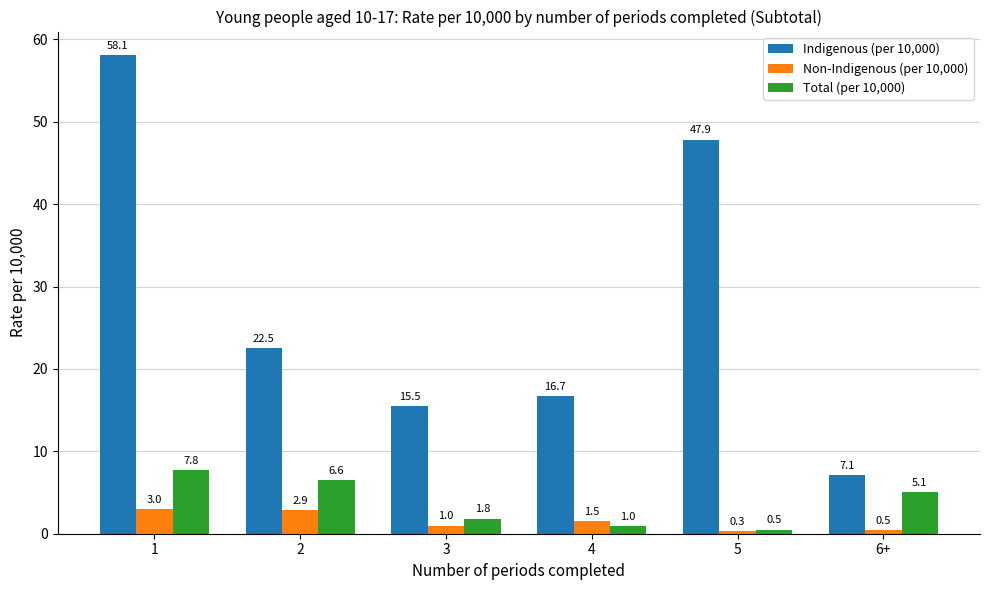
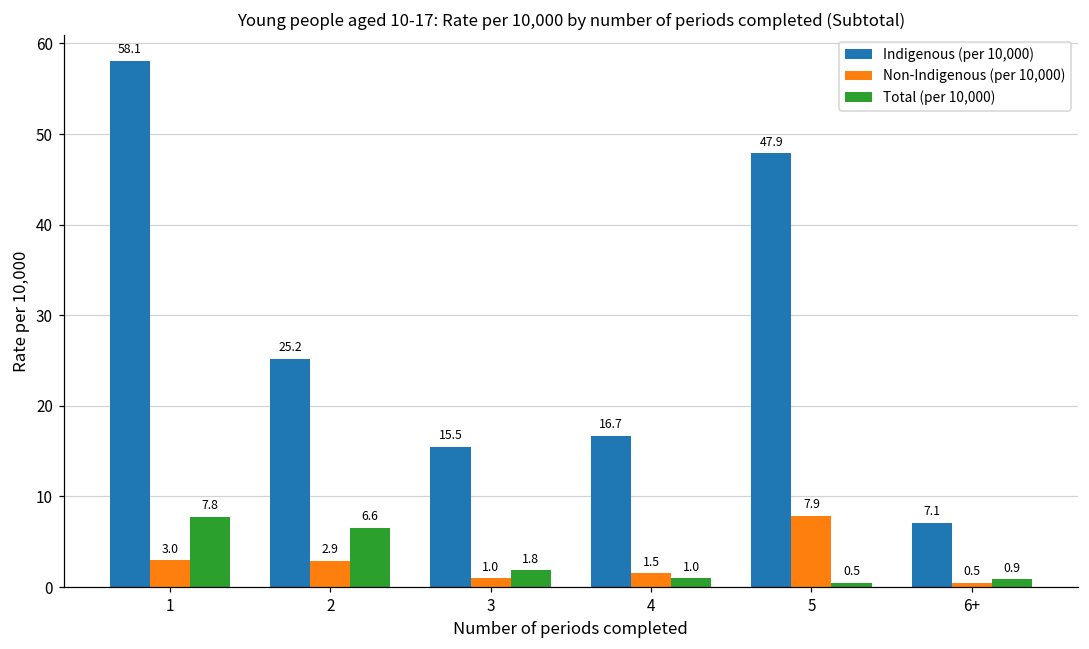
Indigenous (per 10,000), 2: 22.5 -> 25.2
Non-Indigenous (per 10,000), 5: 0.3 -> 7.9
Total (per 10,000), 6+: 5.1 -> 0.9
